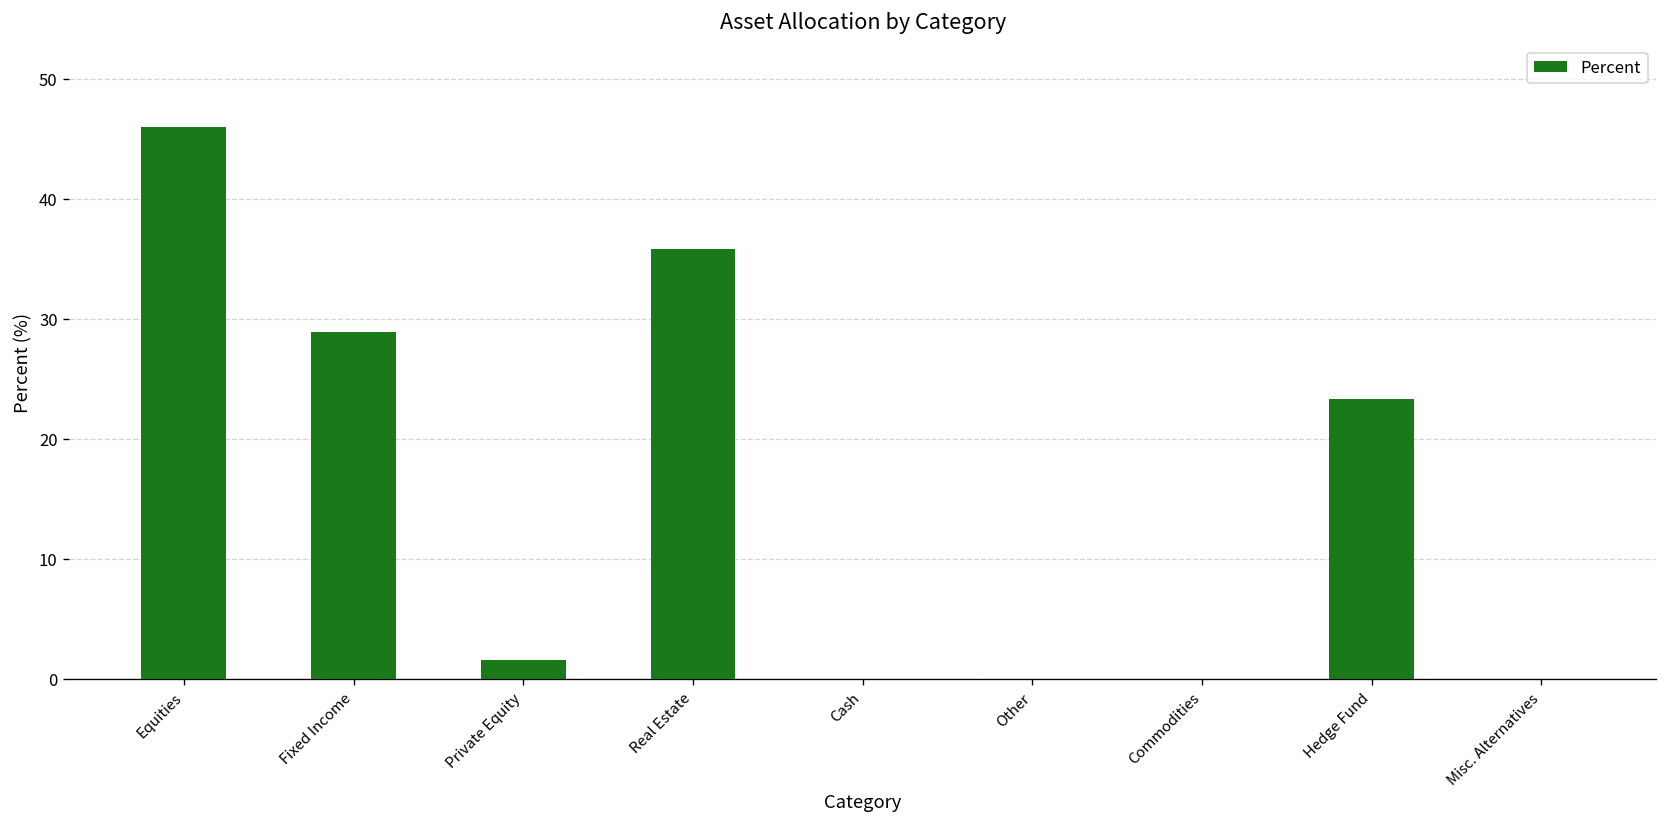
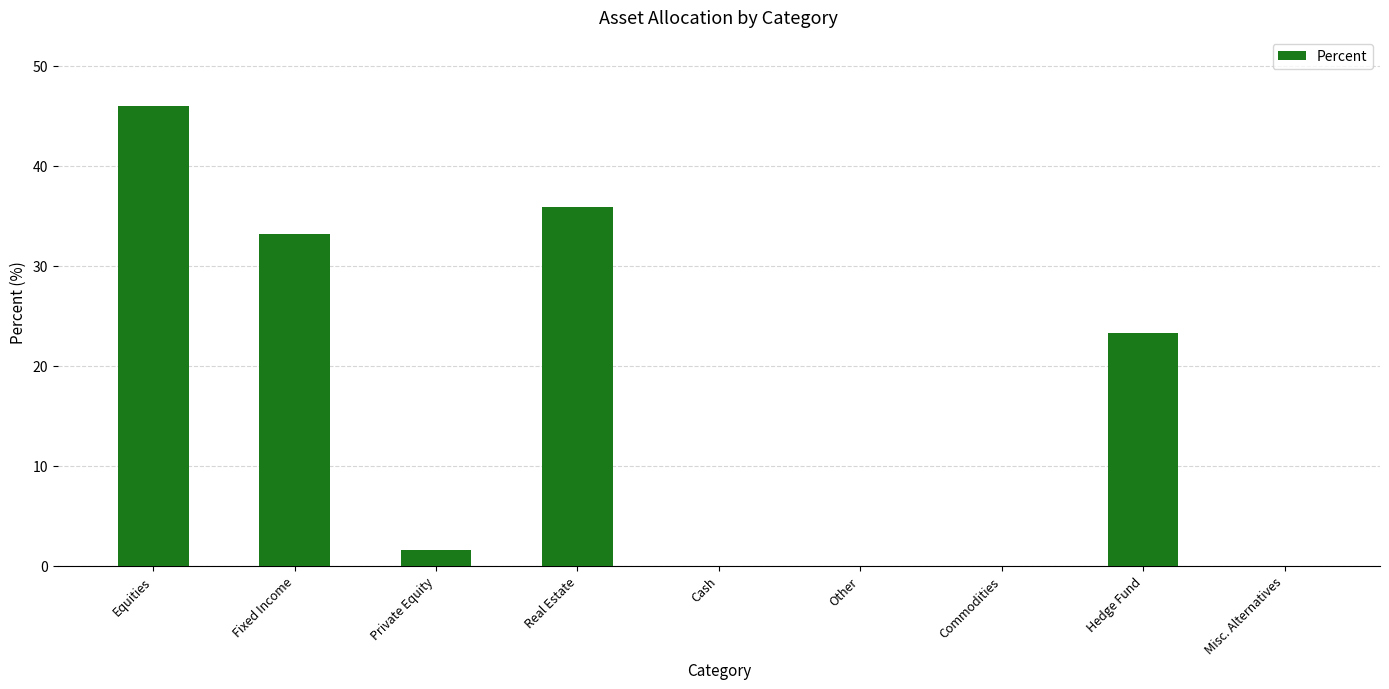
Fixed Income: 28.9 -> 33.2
